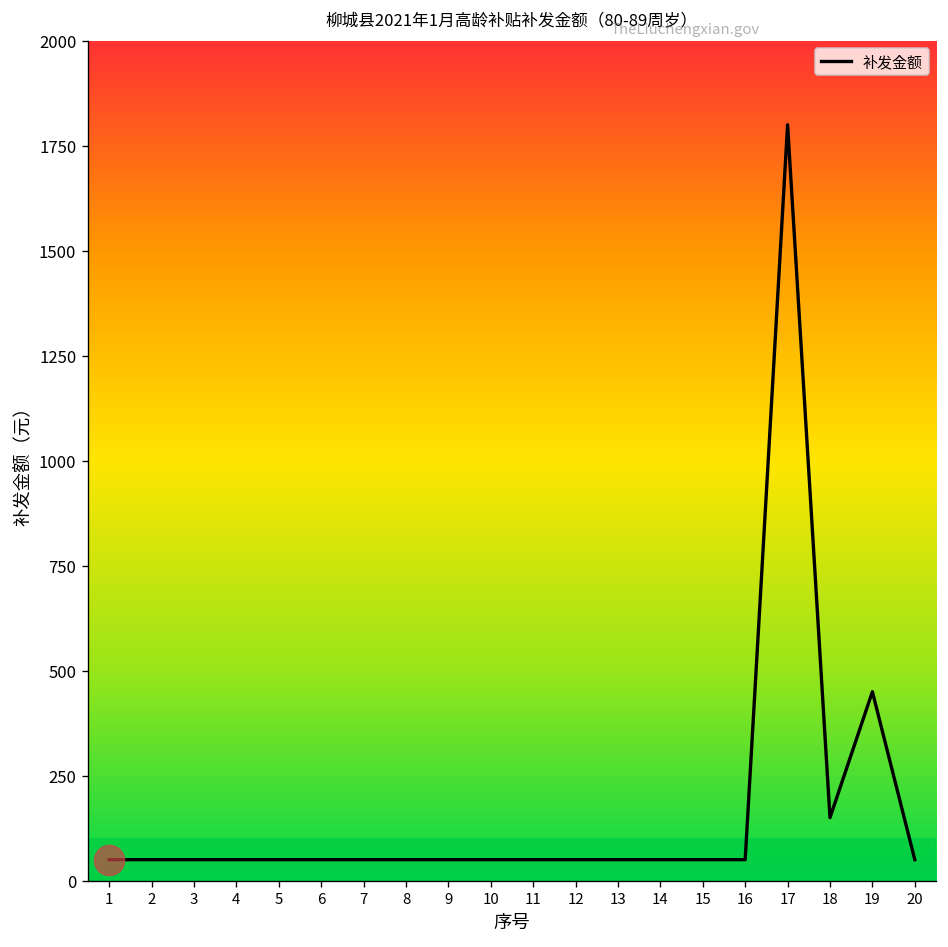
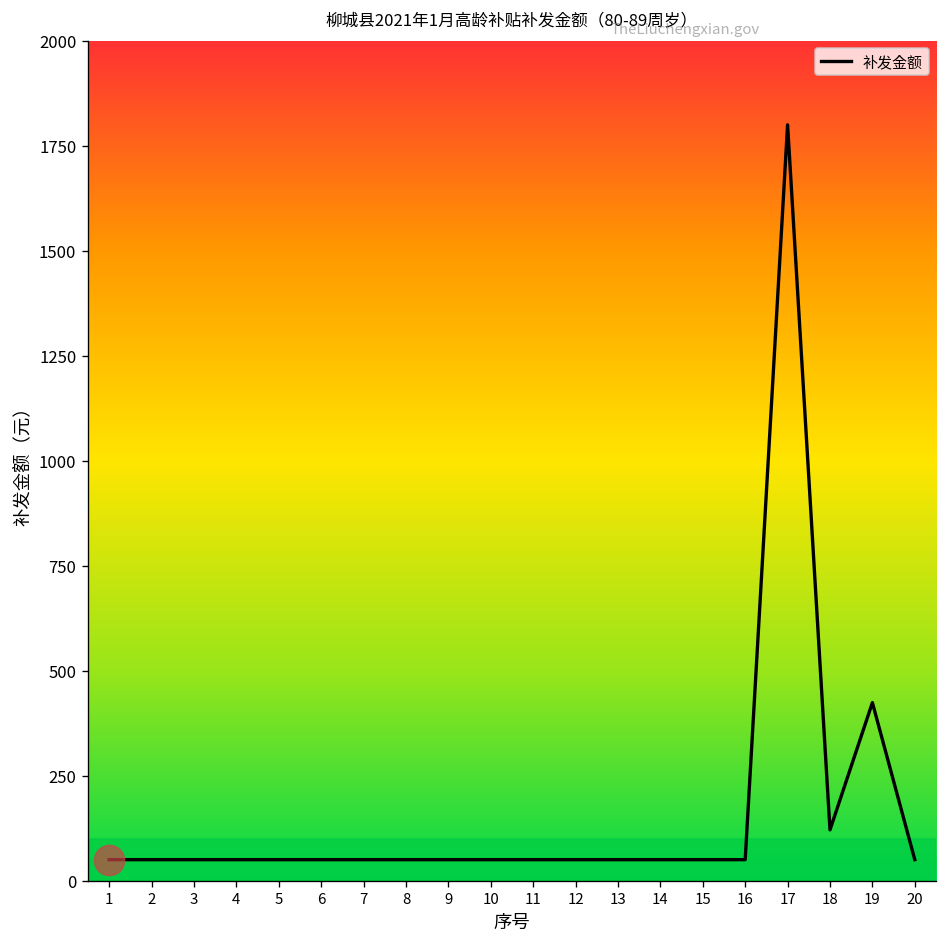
补发金额, 18: 150 -> 120
补发金额, 19: 450 -> 420
